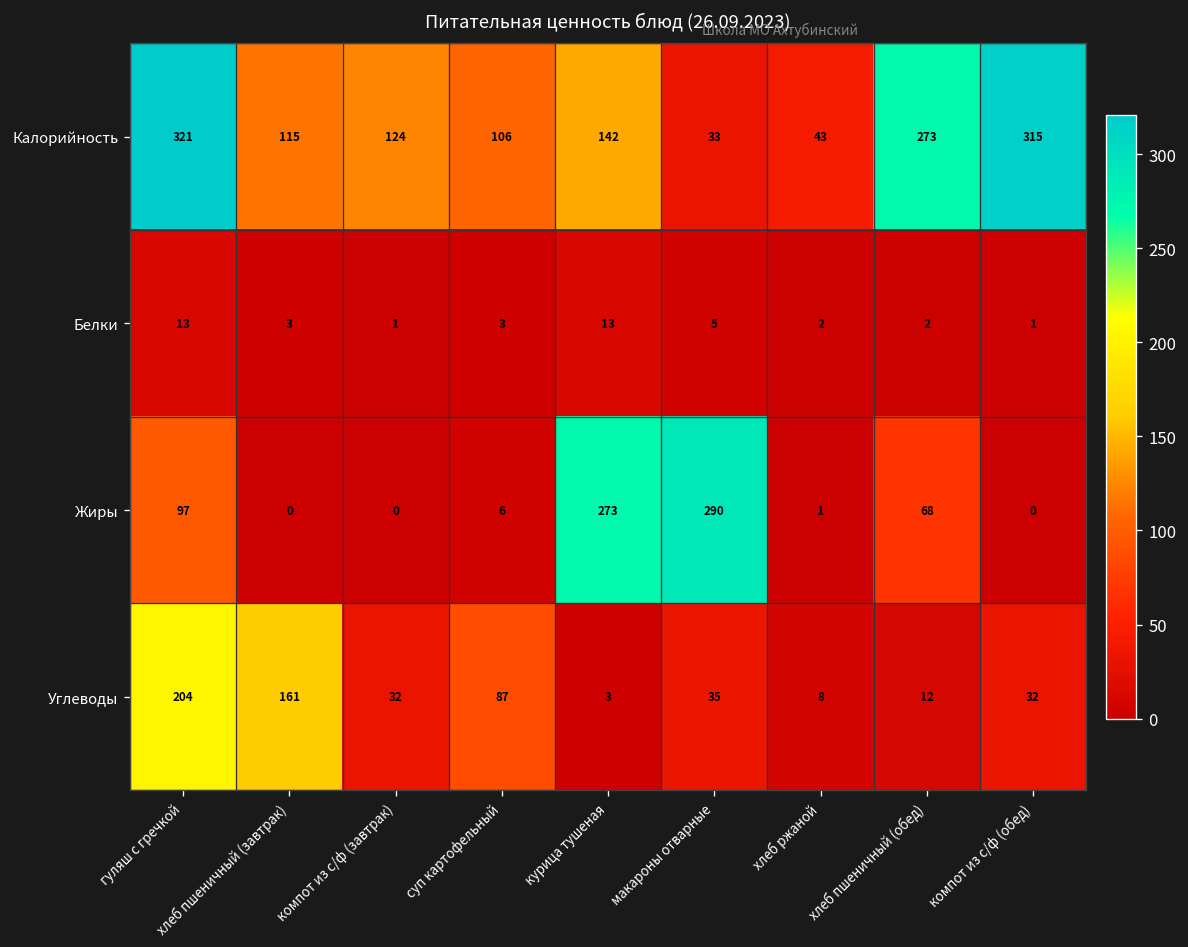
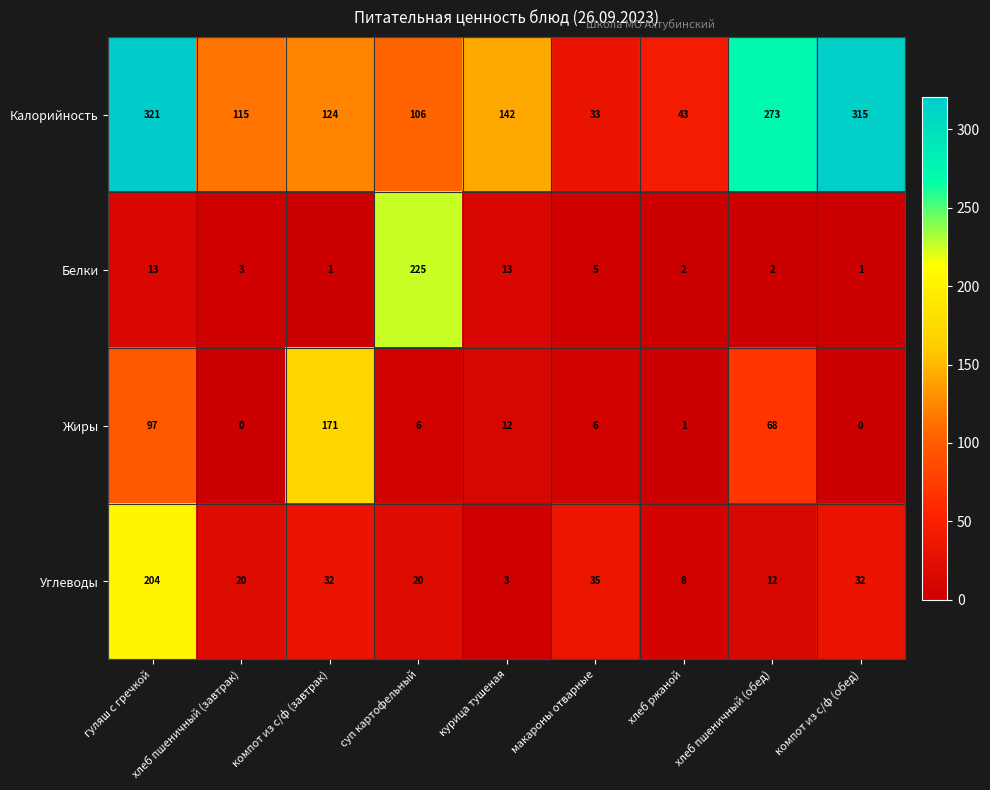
Белки, суп картофельный: 3 -> 225
Жиры, компот из с/ф (завтрак): 0 -> 171
Жиры, курица тушеная: 273 -> 12
Жиры, макароны отварные: 290 -> 6
Углеводы, хлеб пшеничный (завтрак): 161 -> 20
Углеводы, суп картофельный: 87 -> 20
